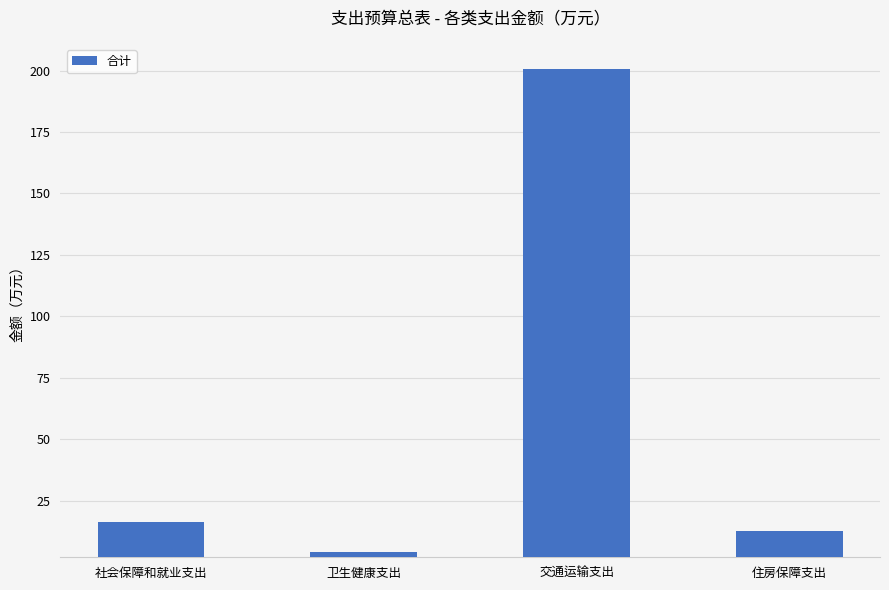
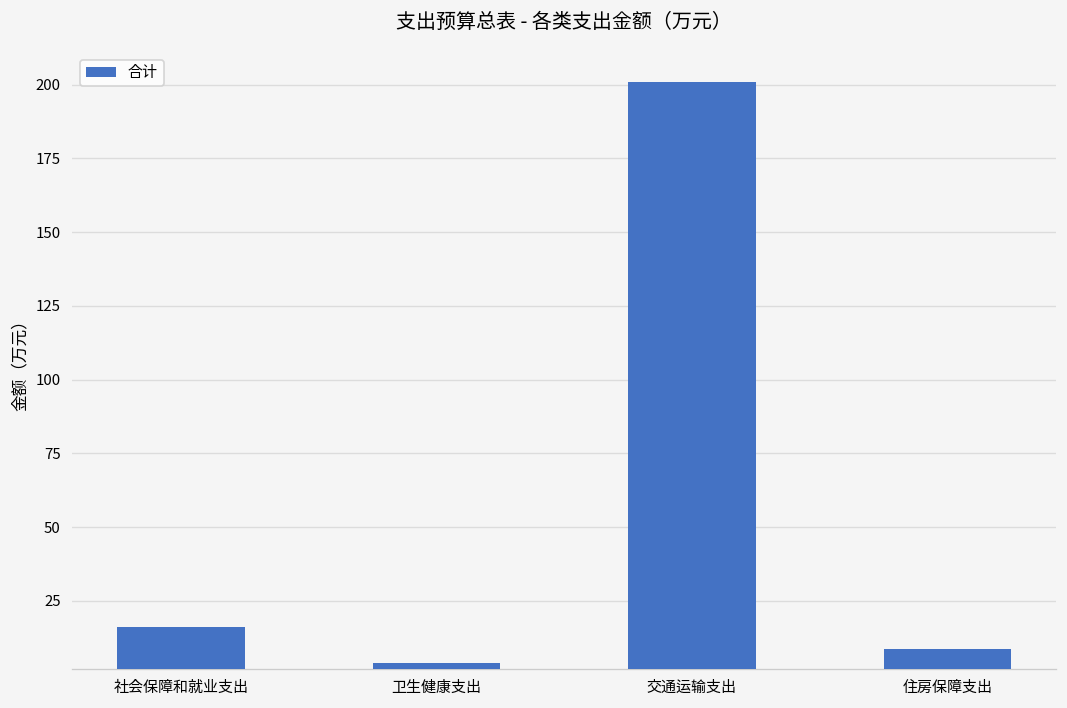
住房保障支出: 13 -> 9
